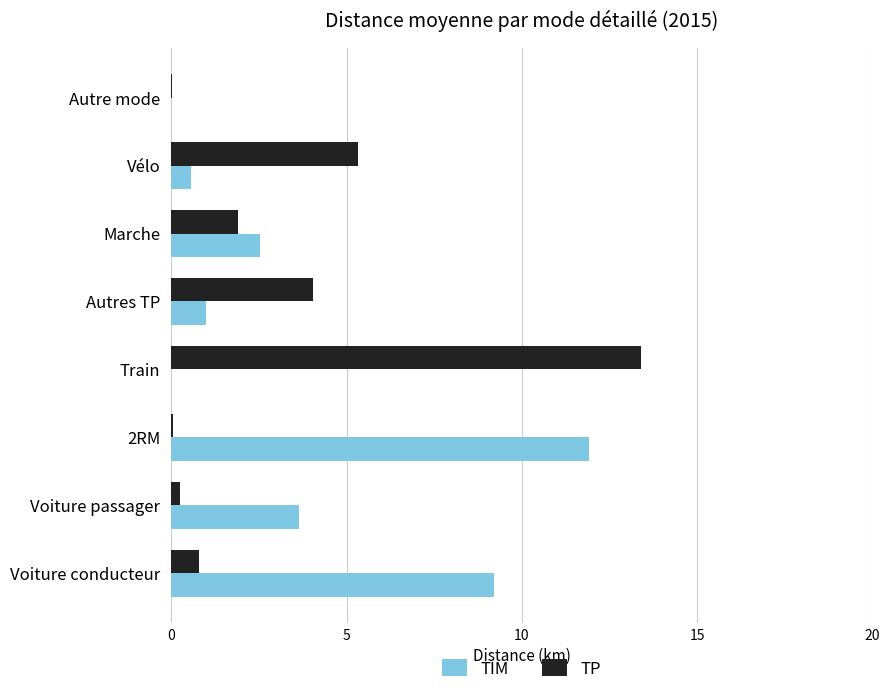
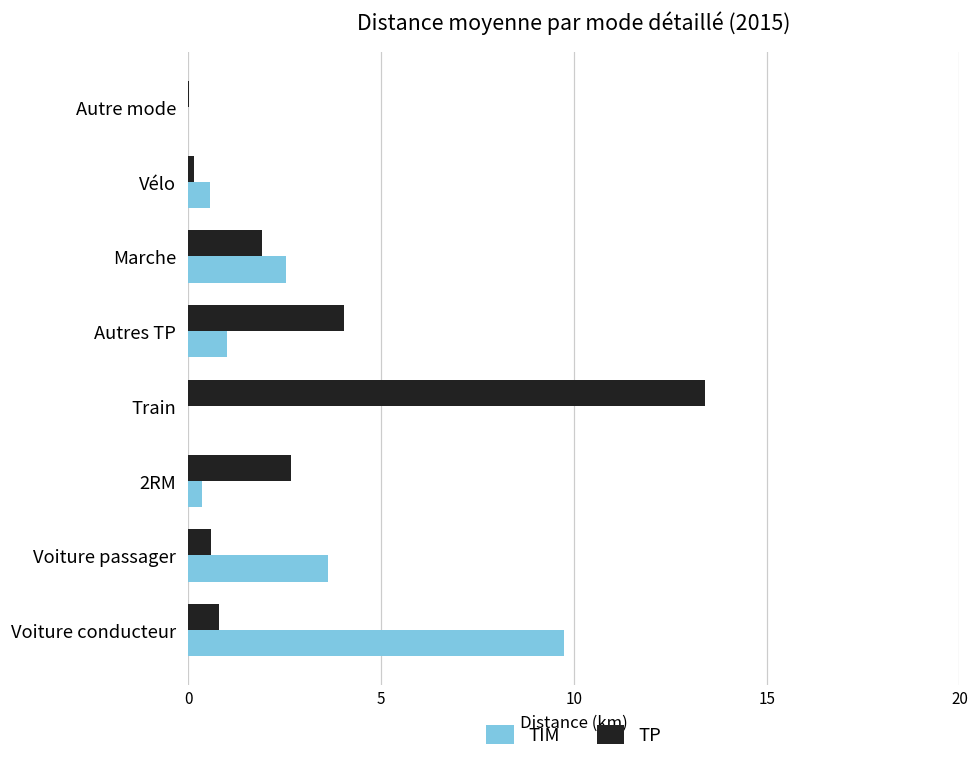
TP, Vélo: 5.3 -> 0.1
TP, 2RM: 0.1 -> 2.7
TIM, 2RM: 11.9 -> 0.4
TP, Voiture passager: 0.2 -> 0.6
TIM, Voiture conducteur: 9.2 -> 9.8
